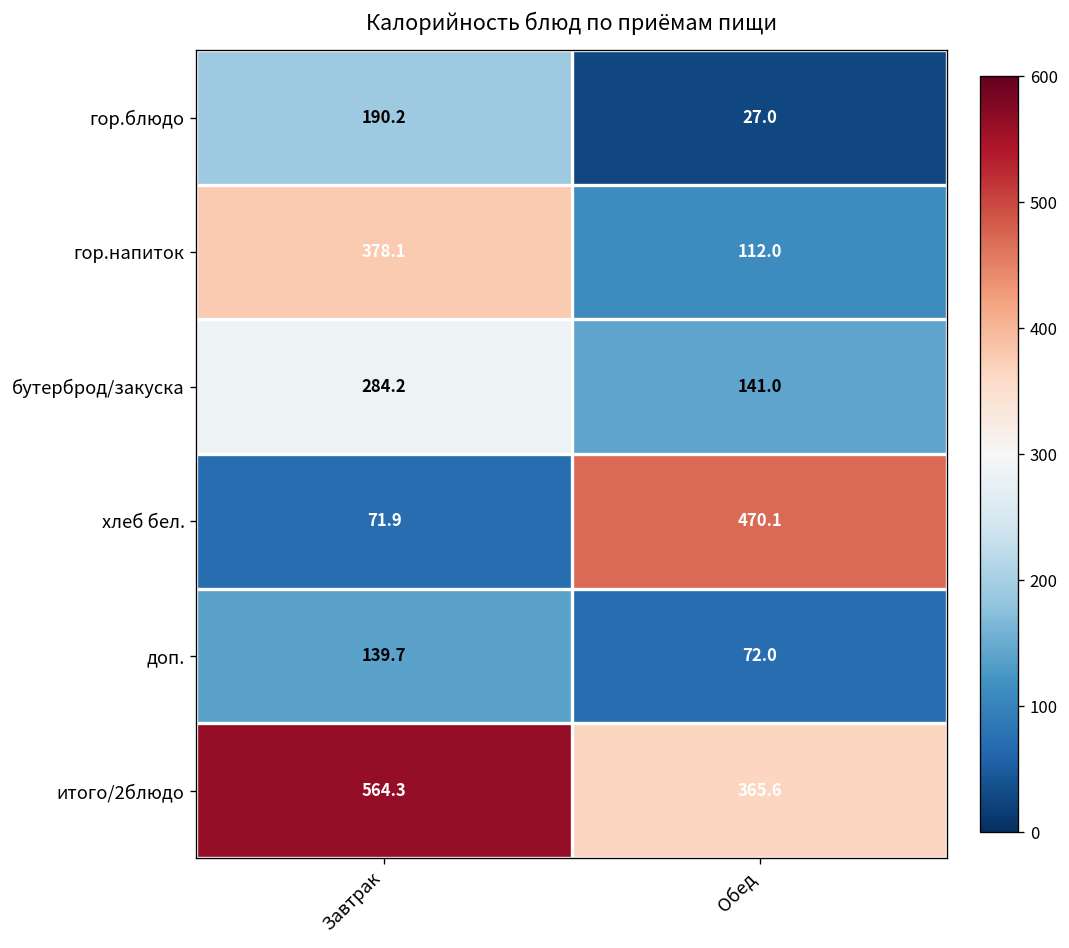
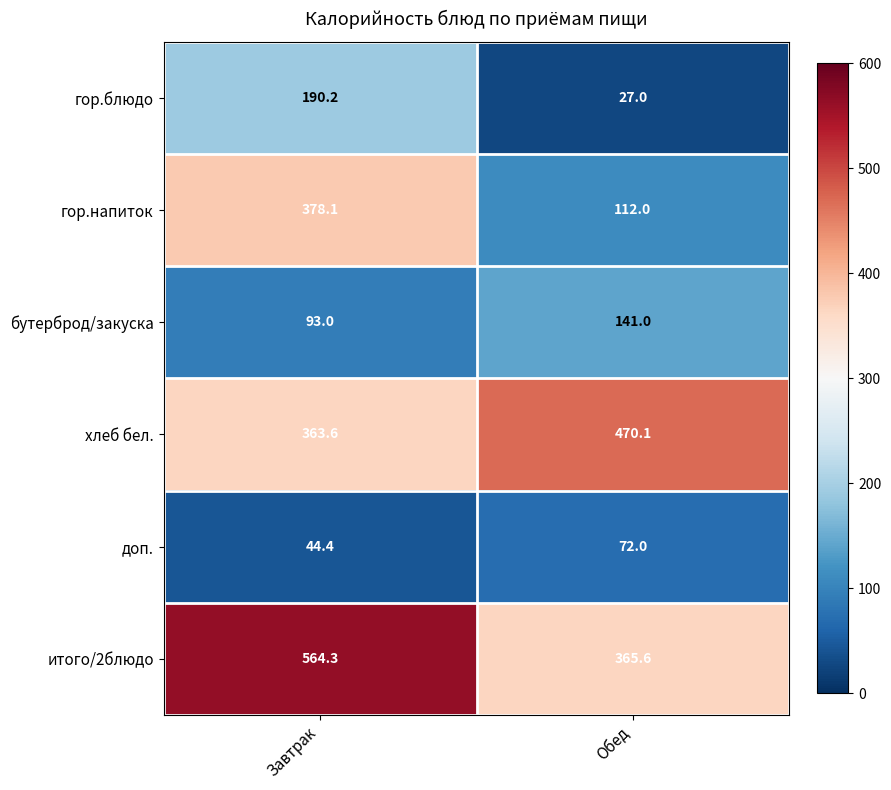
бутерброд/закуска, Завтрак: 284.2 -> 93.0
хлеб бел., Завтрак: 71.9 -> 363.6
доп., Завтрак: 139.7 -> 44.4
